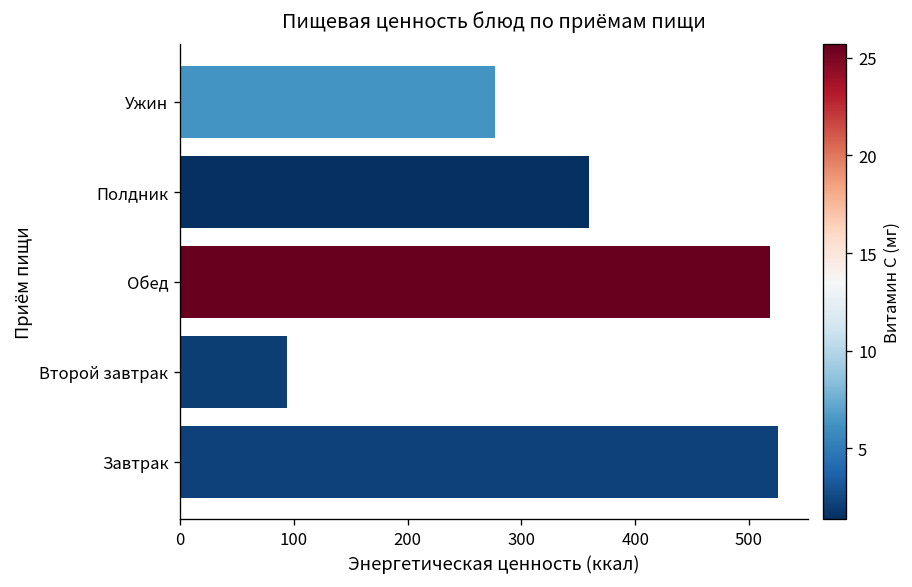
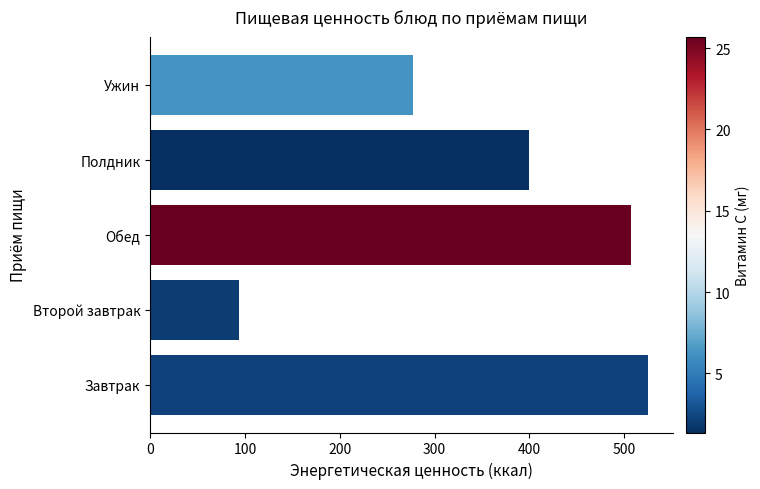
Полдник: 360 -> 400
Обед: 520 -> 510
